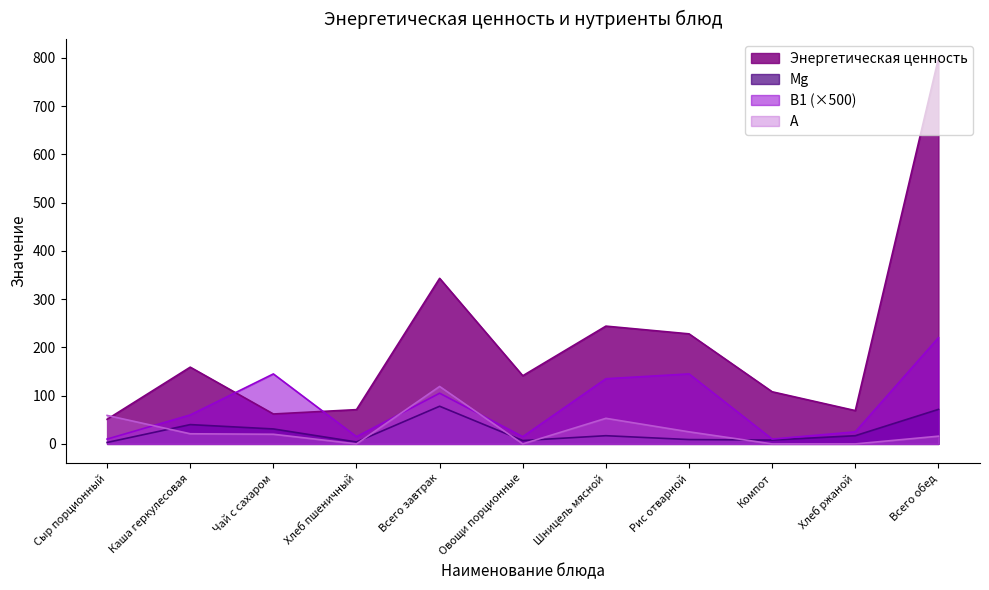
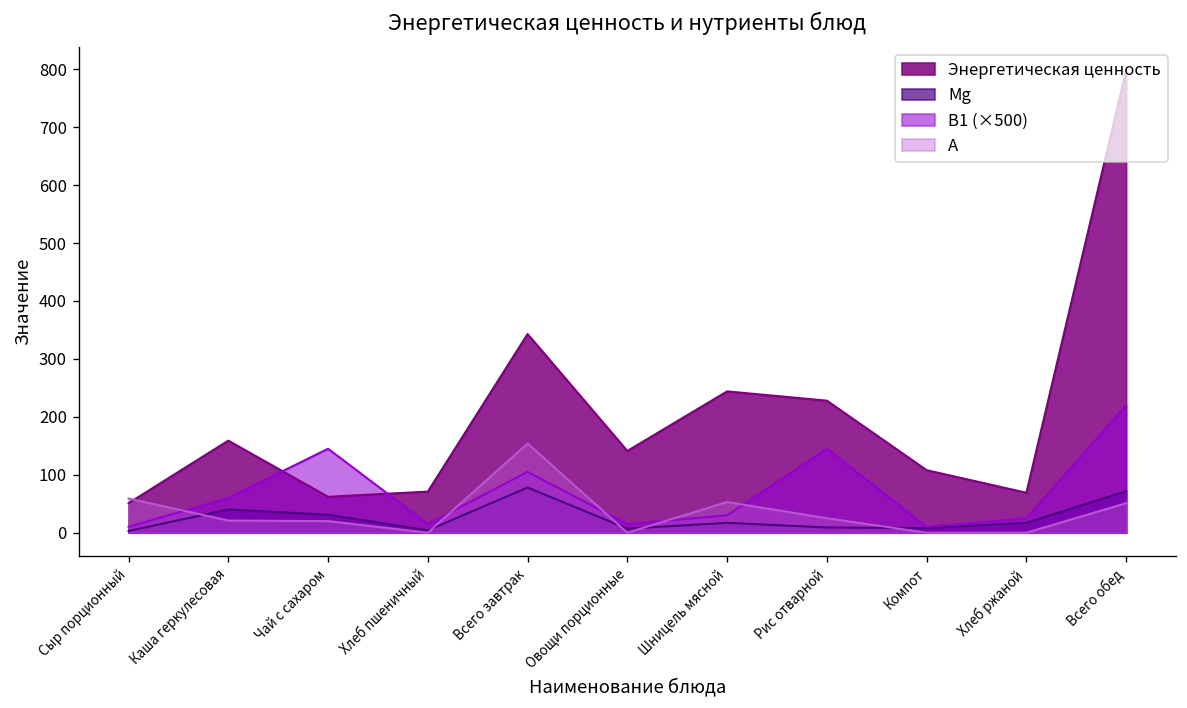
А, Всего завтрак: 120 -> 150
В1 (×500), Шницель мясной: 140 -> 30
А, Всего обед: 20 -> 50
